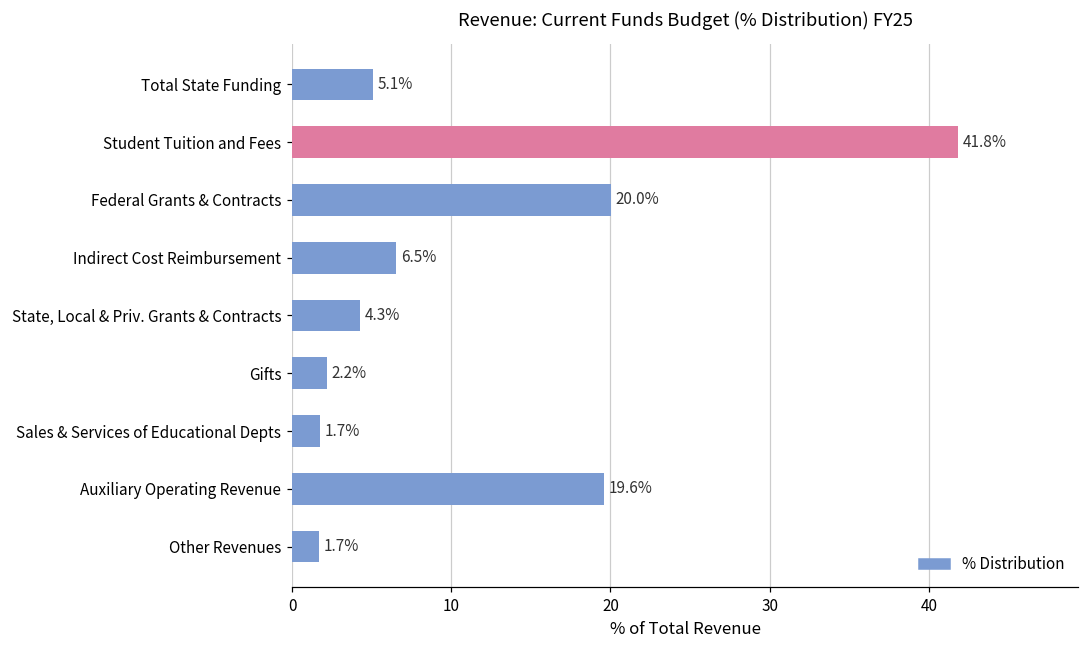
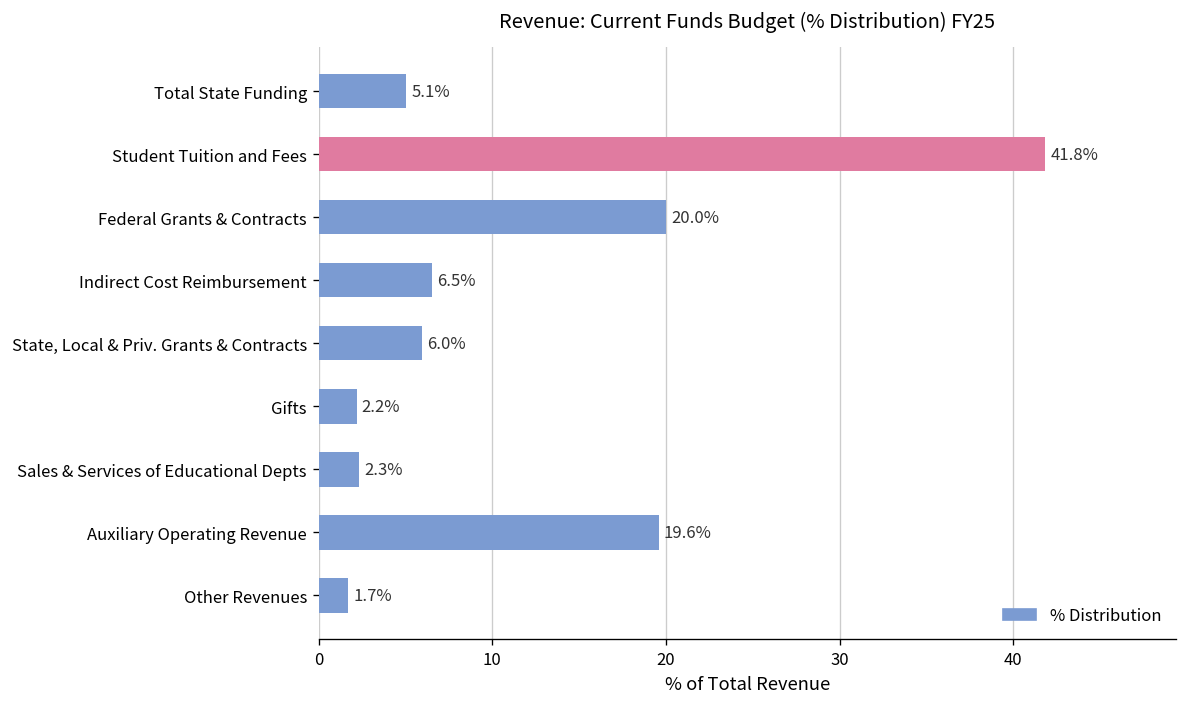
State, Local & Priv. Grants & Contracts: 4.3% -> 6.0%
Sales & Services of Educational Depts: 1.7% -> 2.3%
